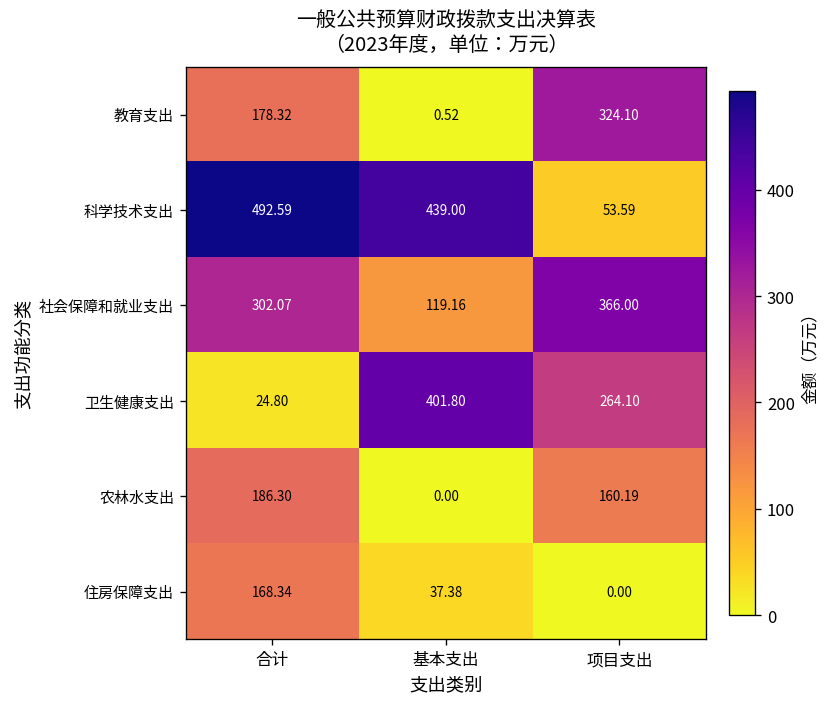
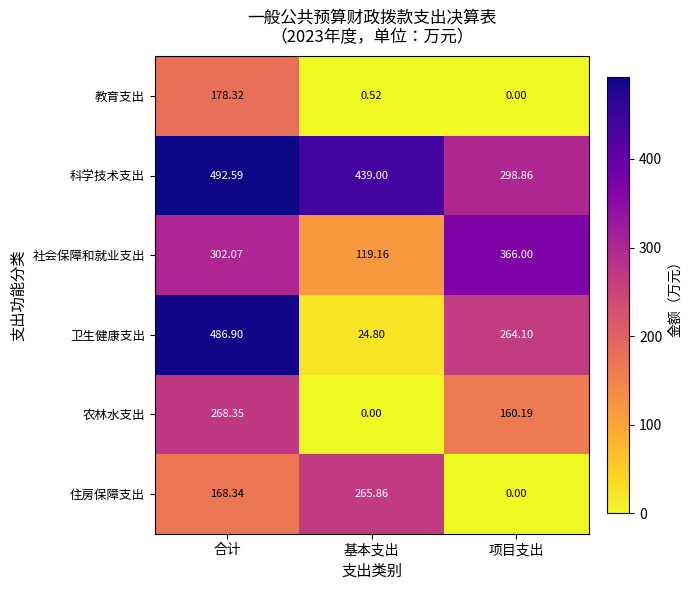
教育支出, 项目支出: 324.10 -> 0.00
科学技术支出, 项目支出: 53.59 -> 298.86
卫生健康支出, 合计: 24.80 -> 486.90
卫生健康支出, 基本支出: 401.80 -> 24.80
农林水支出, 合计: 186.30 -> 268.35
住房保障支出, 基本支出: 37.38 -> 265.86
